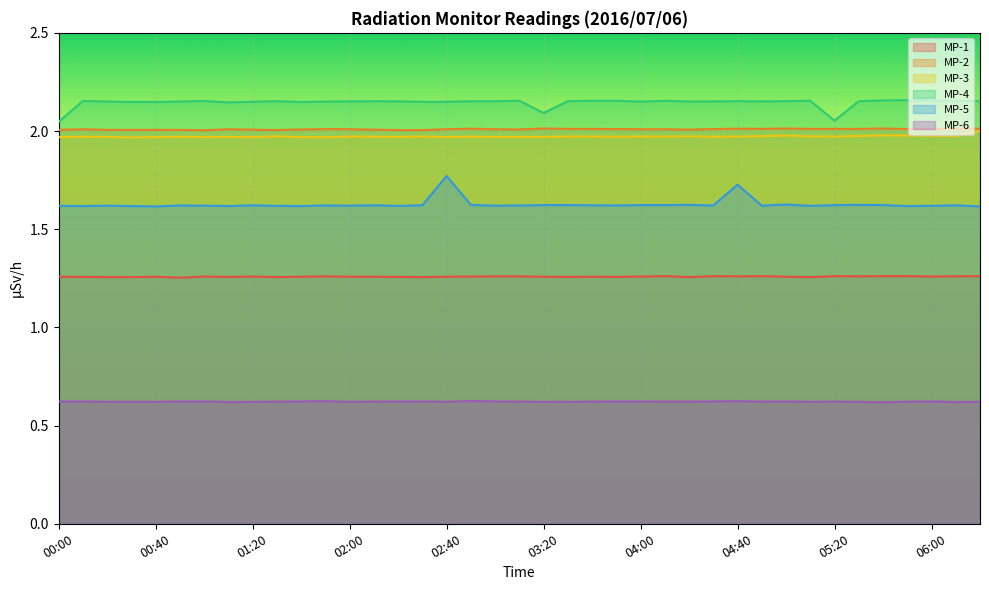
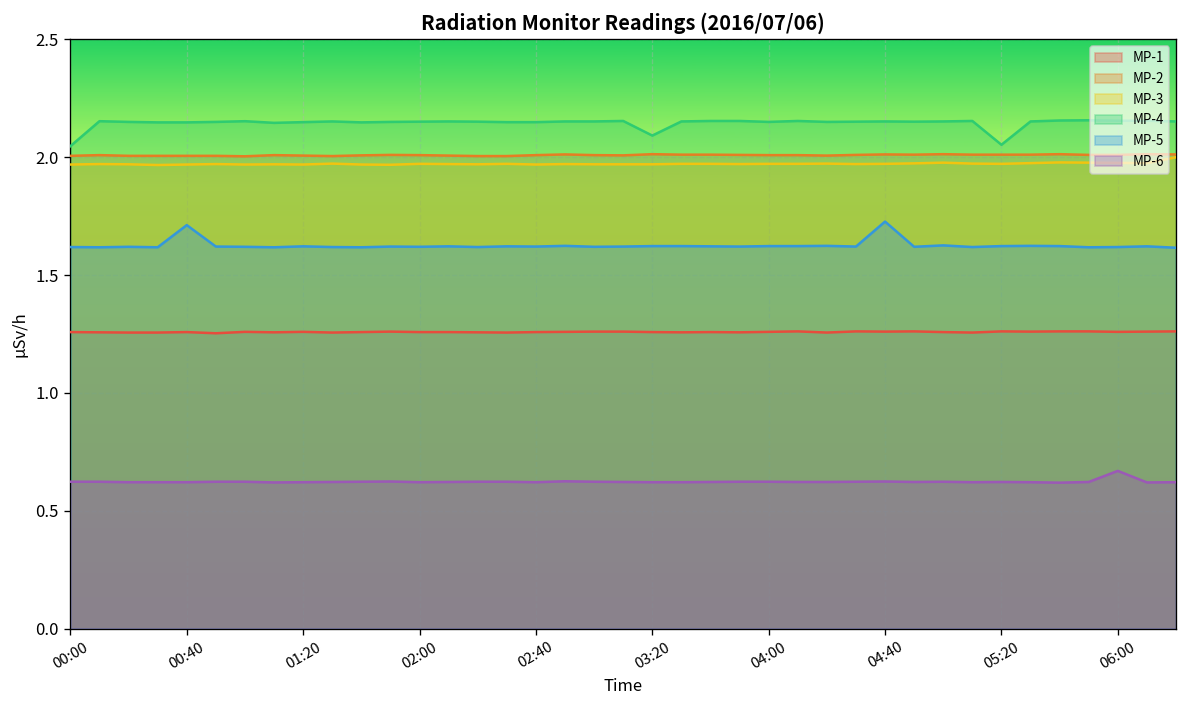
MP-5, 00:40: 1.62 -> 1.71
MP-5, 02:40: 1.77 -> 1.62
MP-6, 06:00: 0.62 -> 0.67
